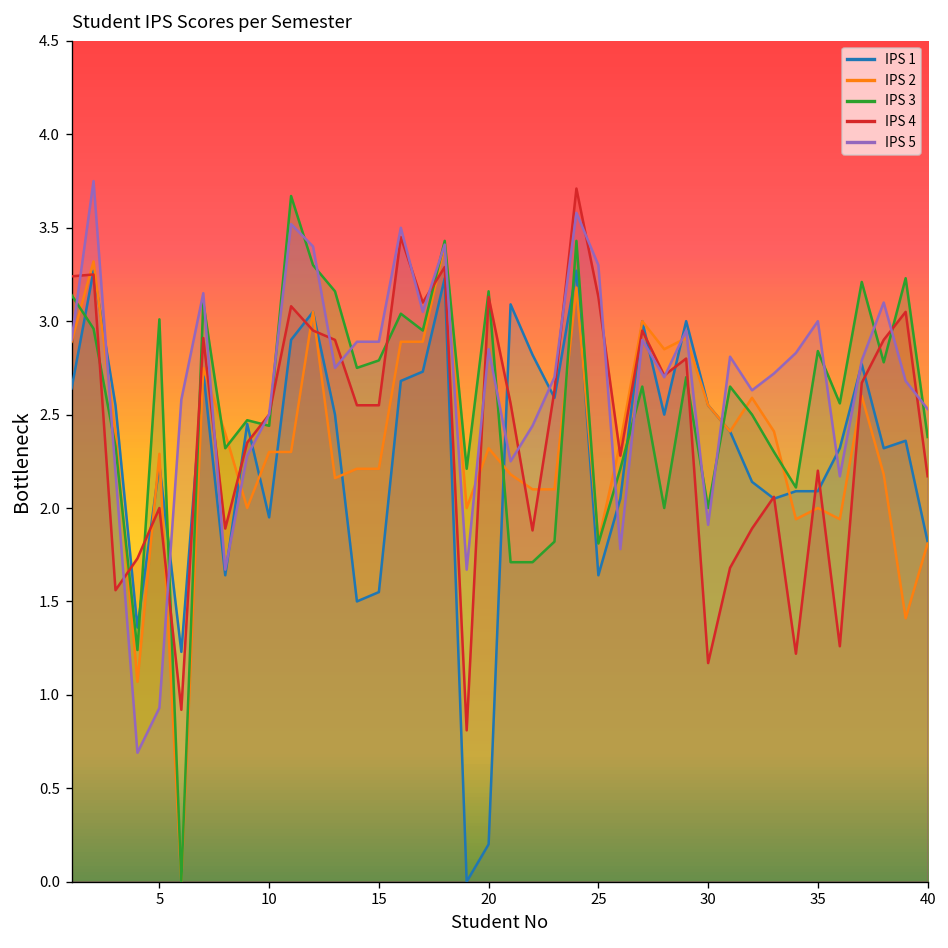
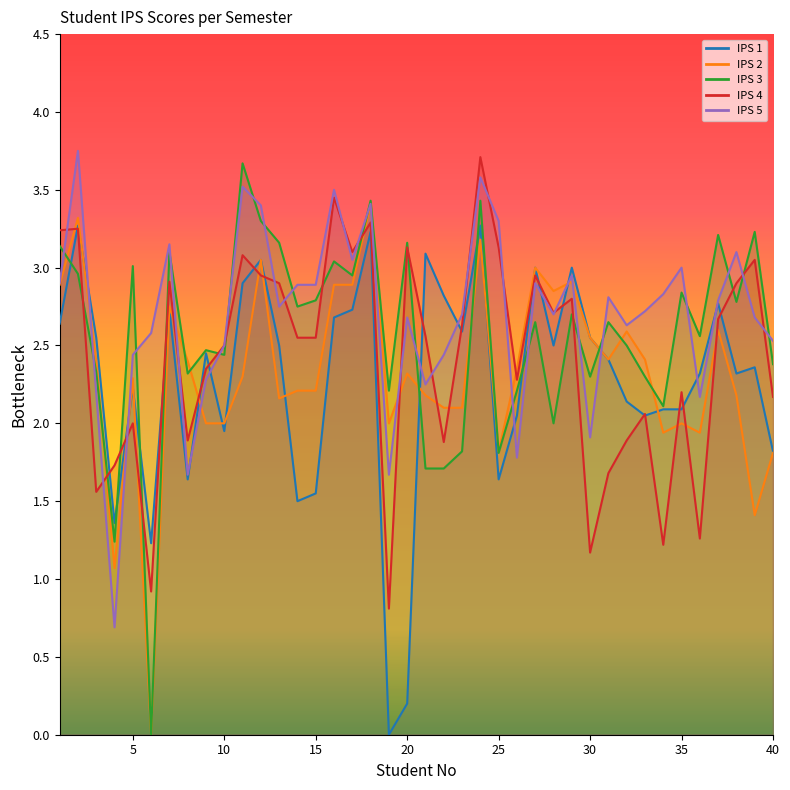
IPS 5, 5: 0.93 -> 2.44
IPS 2, 10: 2.3 -> 2.0
IPS 5, 20: 2.85 -> 2.68
IPS 3, 30: 2.0 -> 2.3
